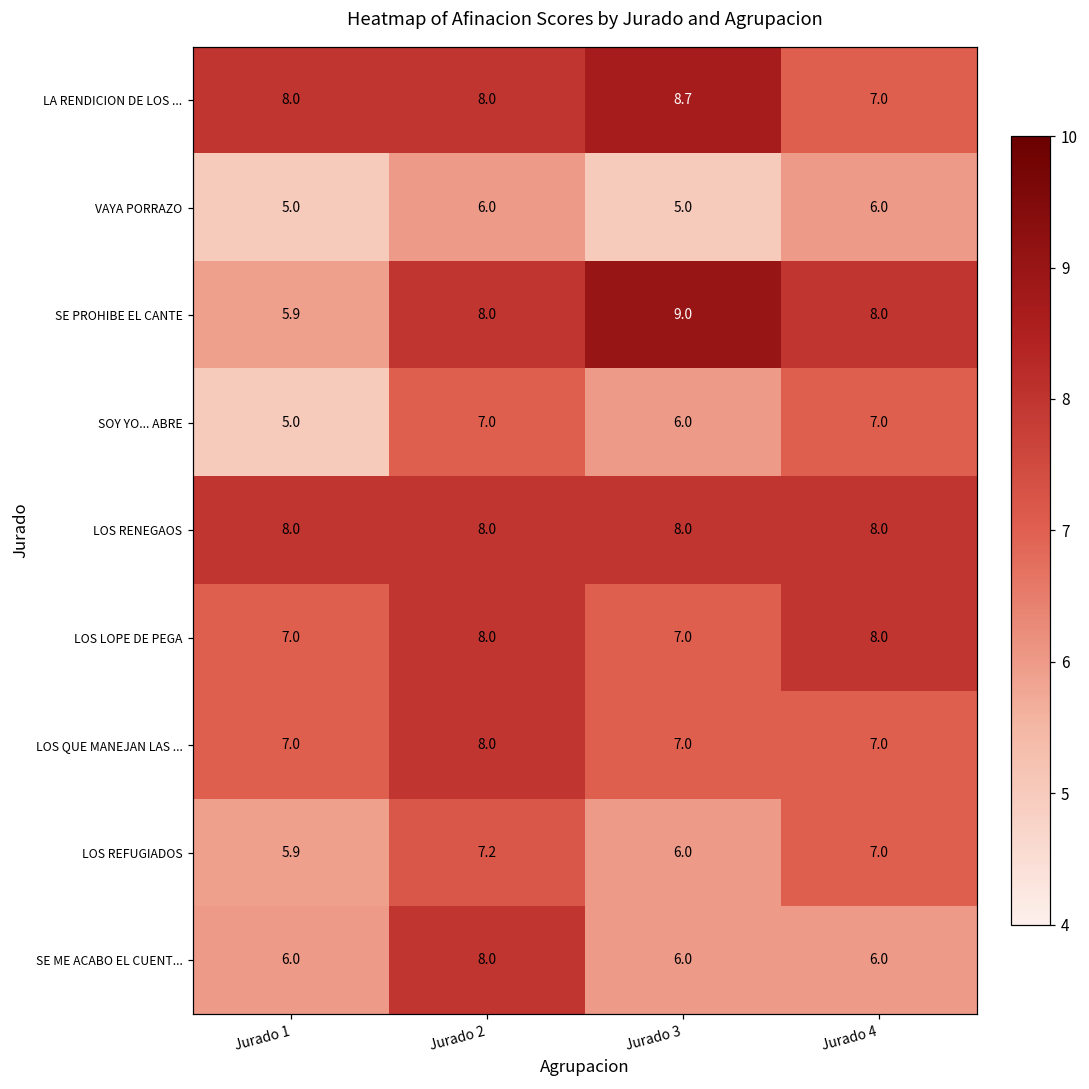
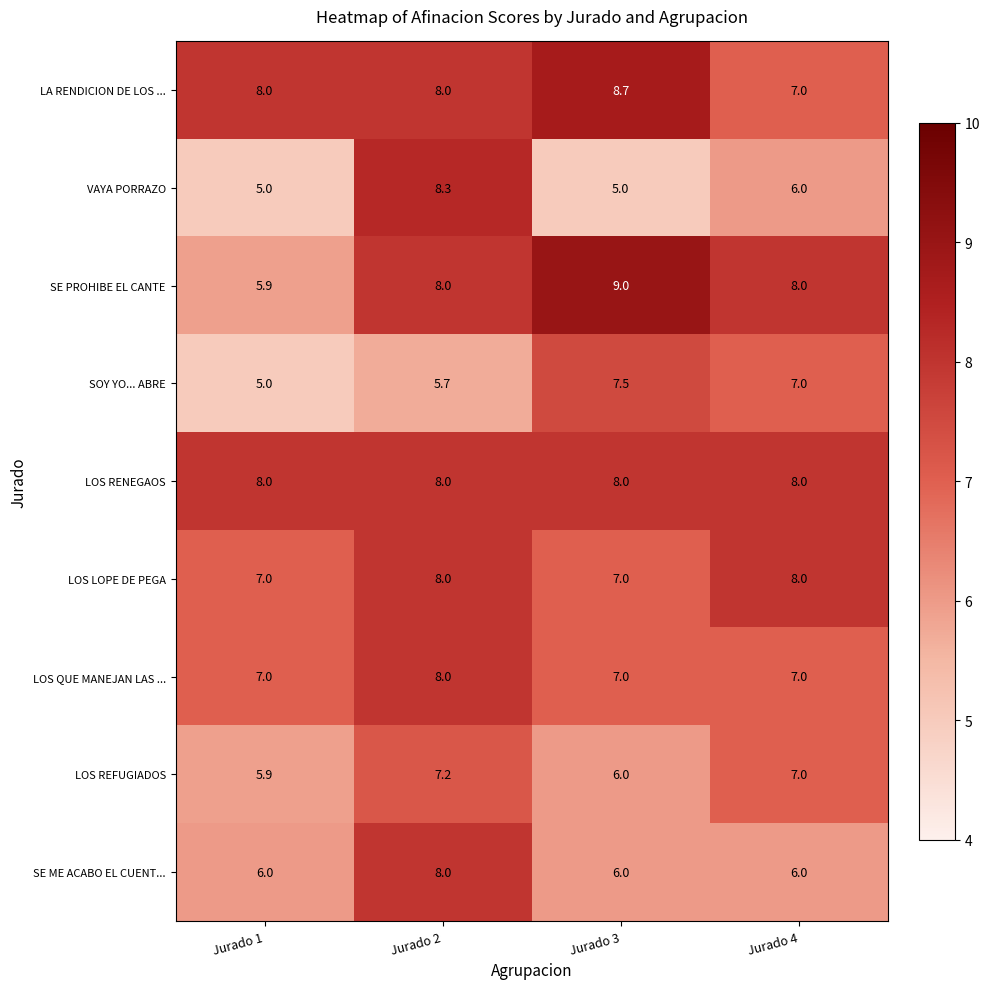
VAYA PORRAZO, Jurado 2: 6.0 -> 8.3
SOY YO... ABRE, Jurado 2: 7.0 -> 5.7
SOY YO... ABRE, Jurado 3: 6.0 -> 7.5
